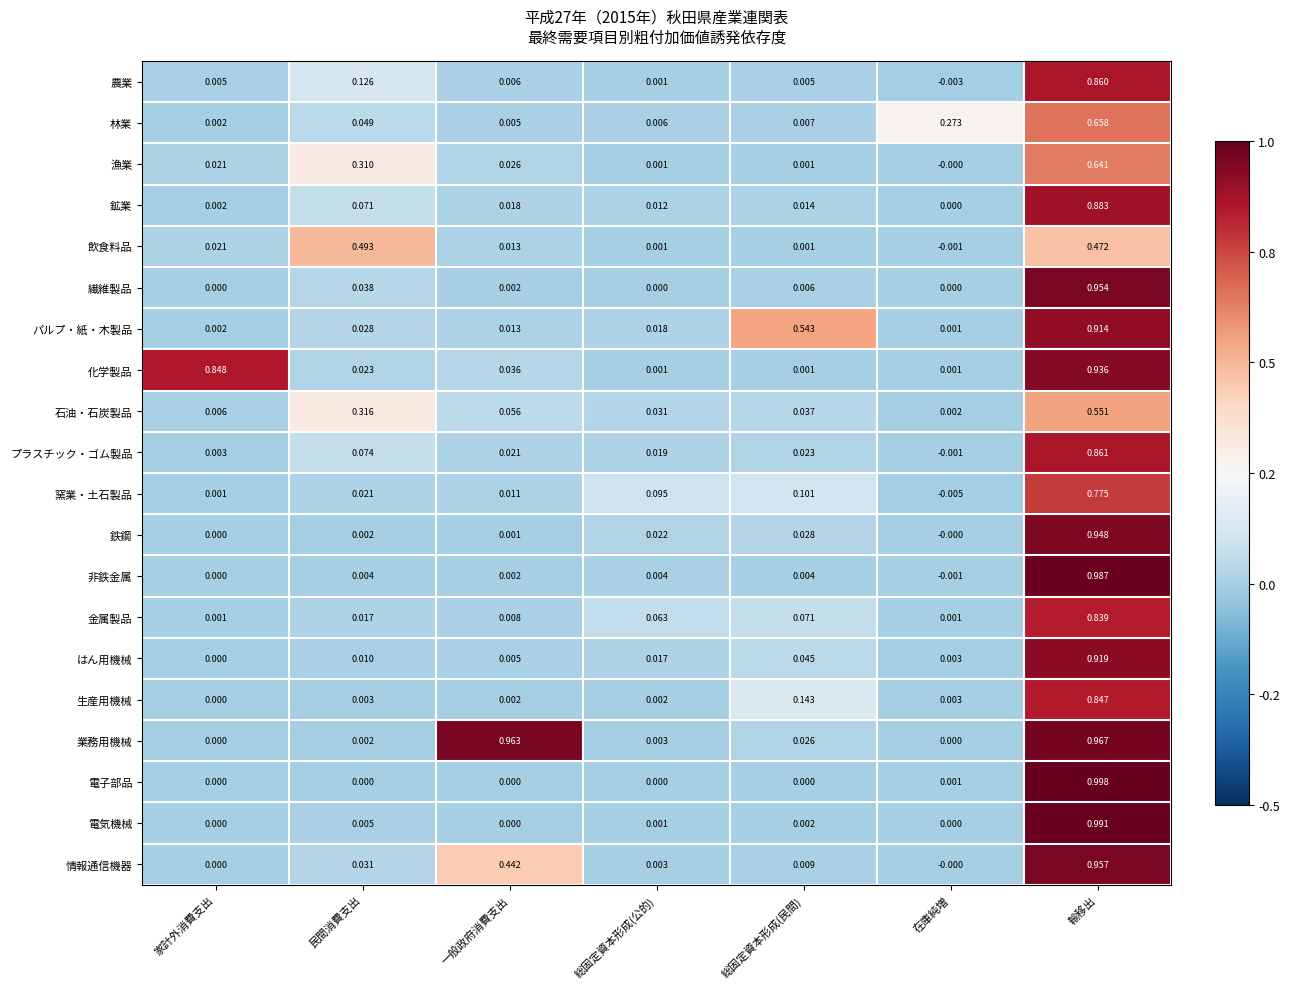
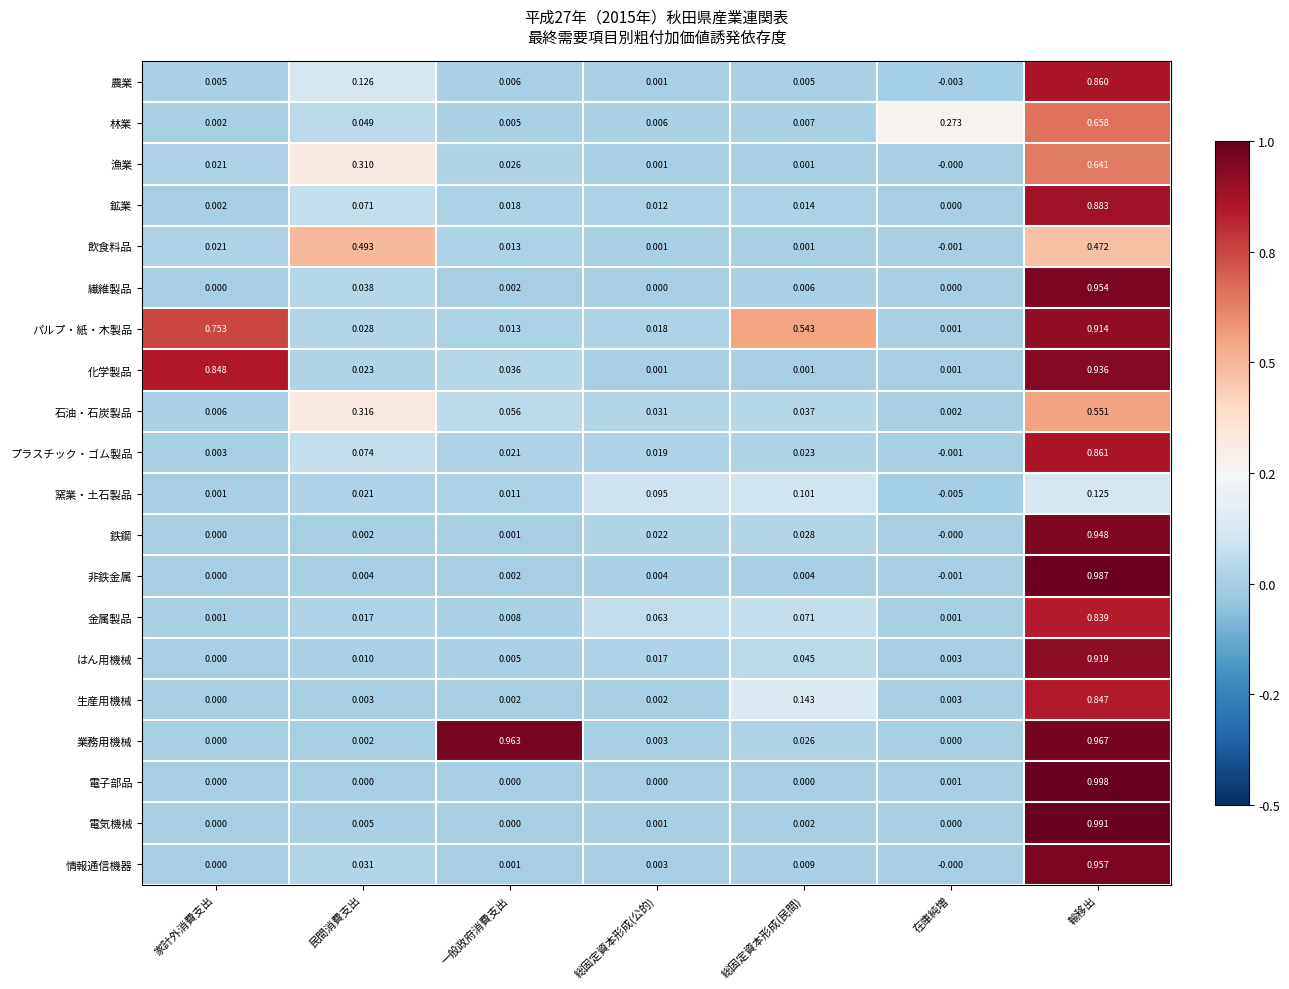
パルプ・紙・木製品, 家計外消費支出: 0.002 -> 0.753
窯業・土石製品, 輸移出: 0.775 -> 0.125
情報通信機器, 一般政府消費支出: 0.442 -> 0.001
